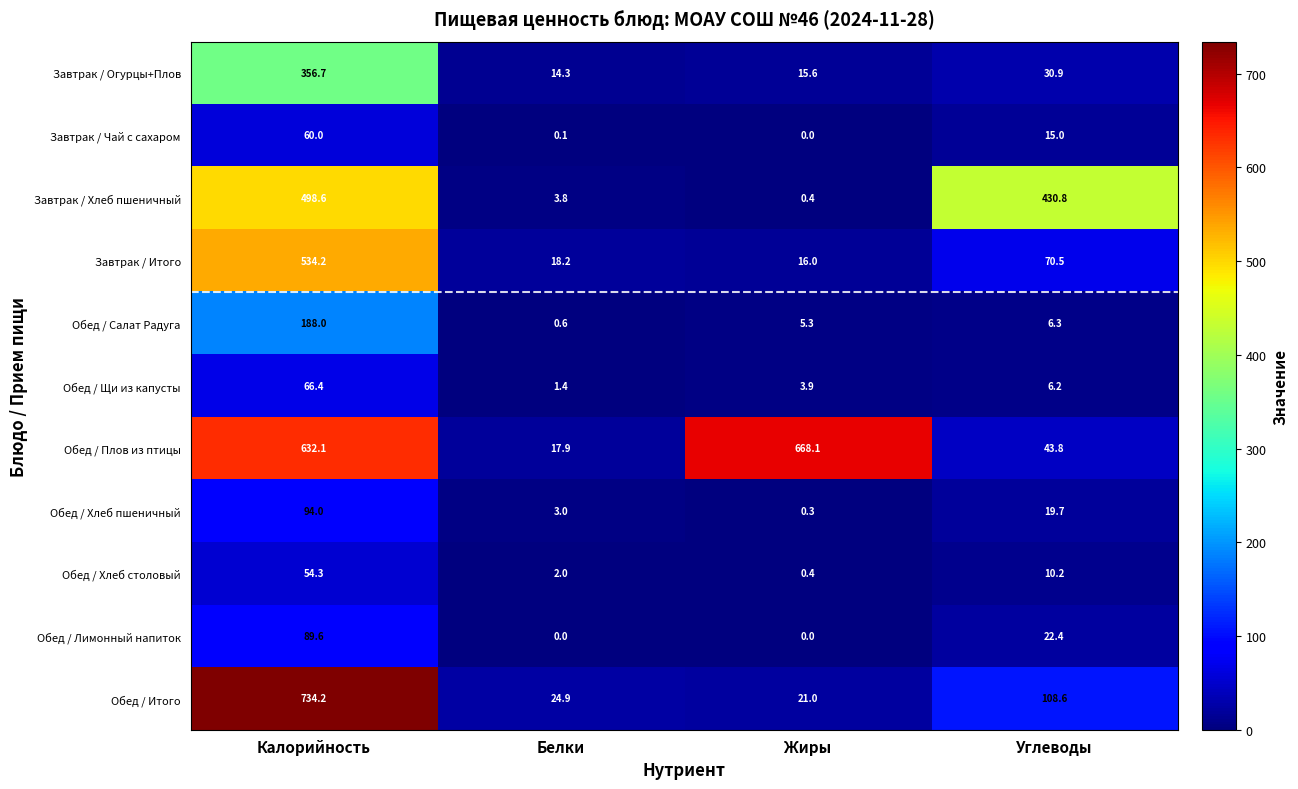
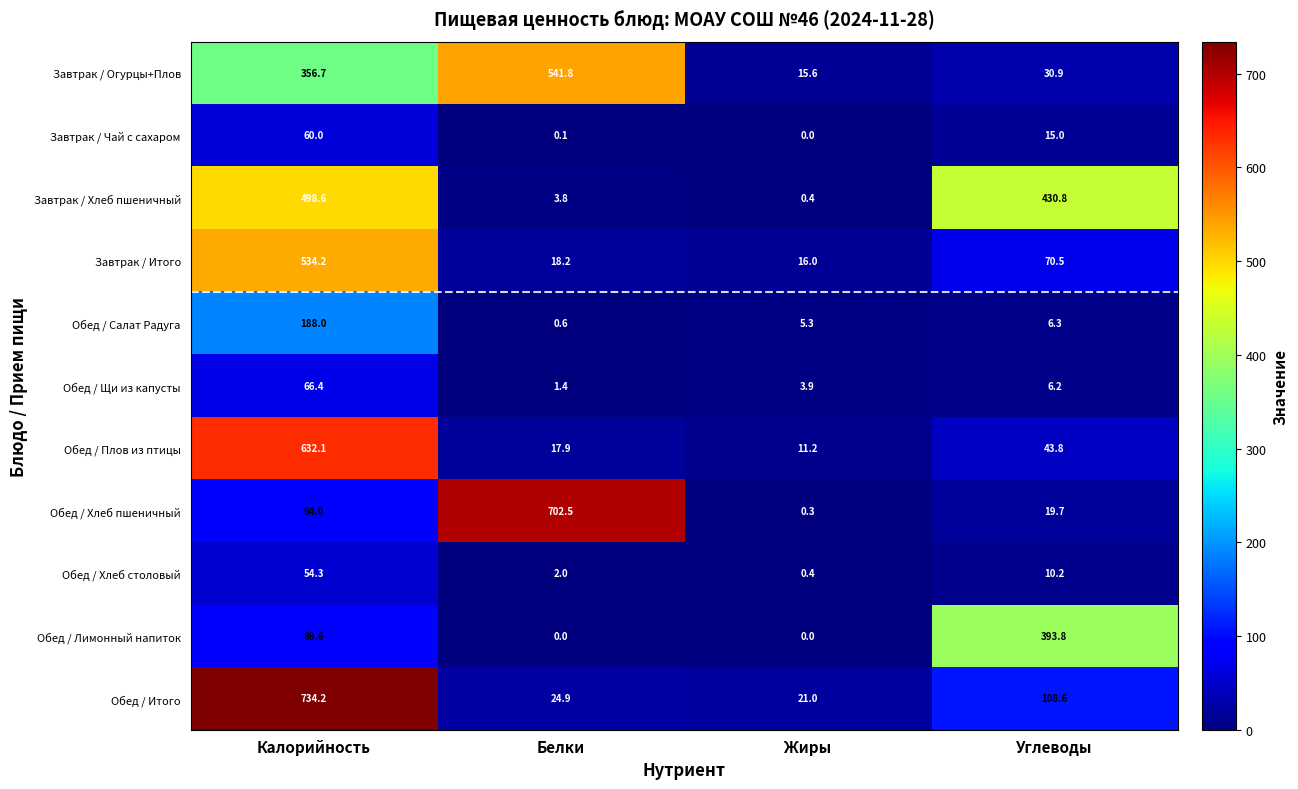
Завтрак / Огурцы+Плов, Белки: 14.3 -> 541.8
Обед / Плов из птицы, Жиры: 668.1 -> 11.2
Обед / Хлеб пшеничный, Белки: 3.0 -> 702.5
Обед / Лимонный напиток, Углеводы: 22.4 -> 393.8
